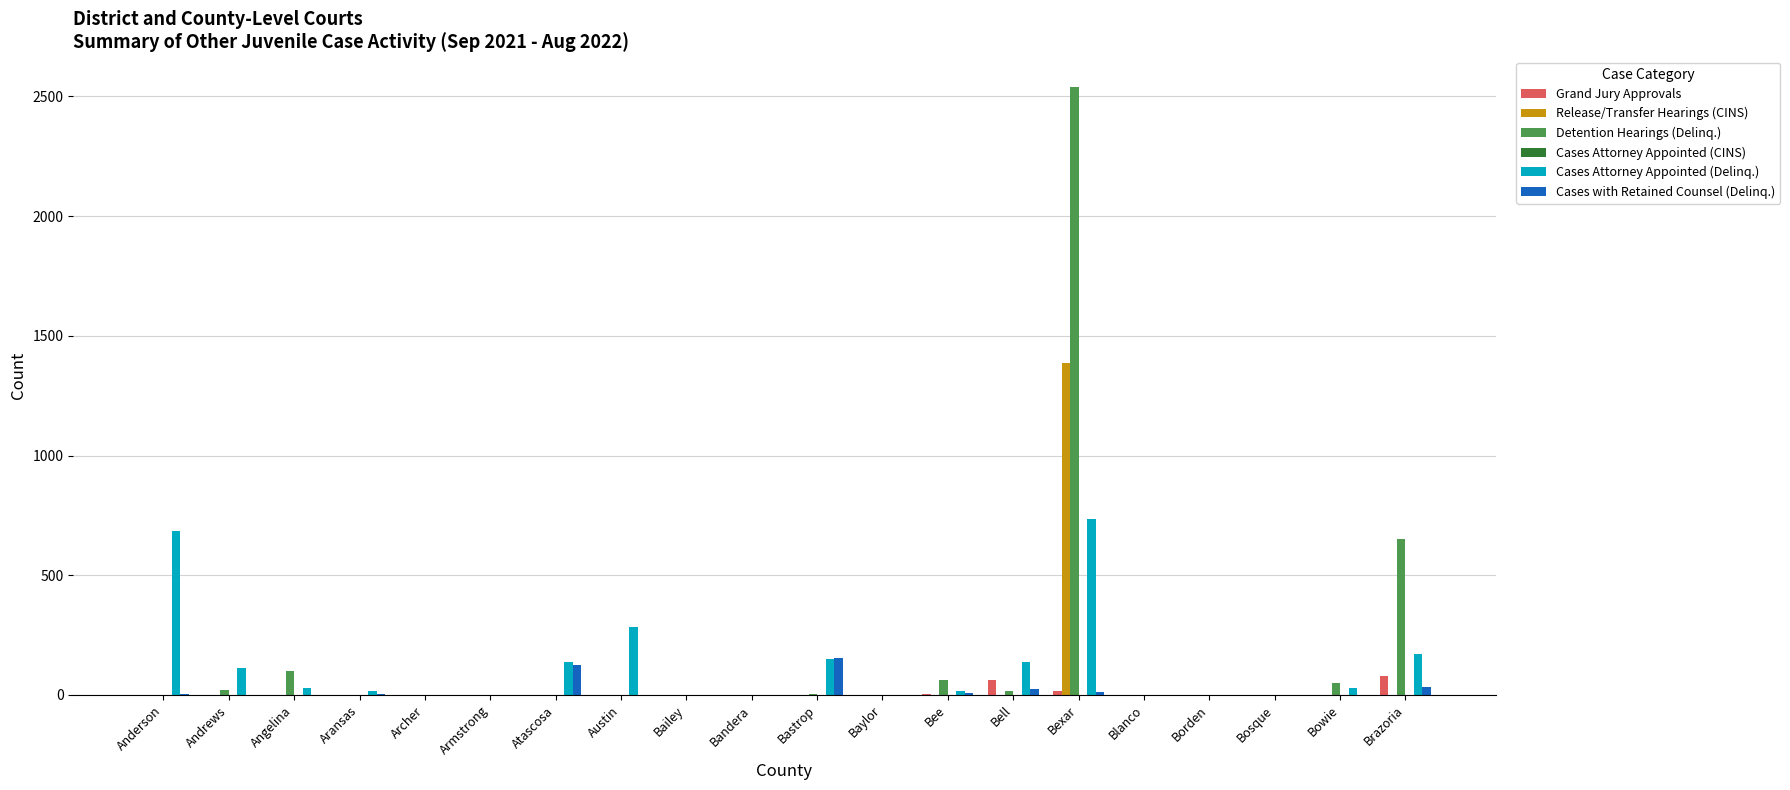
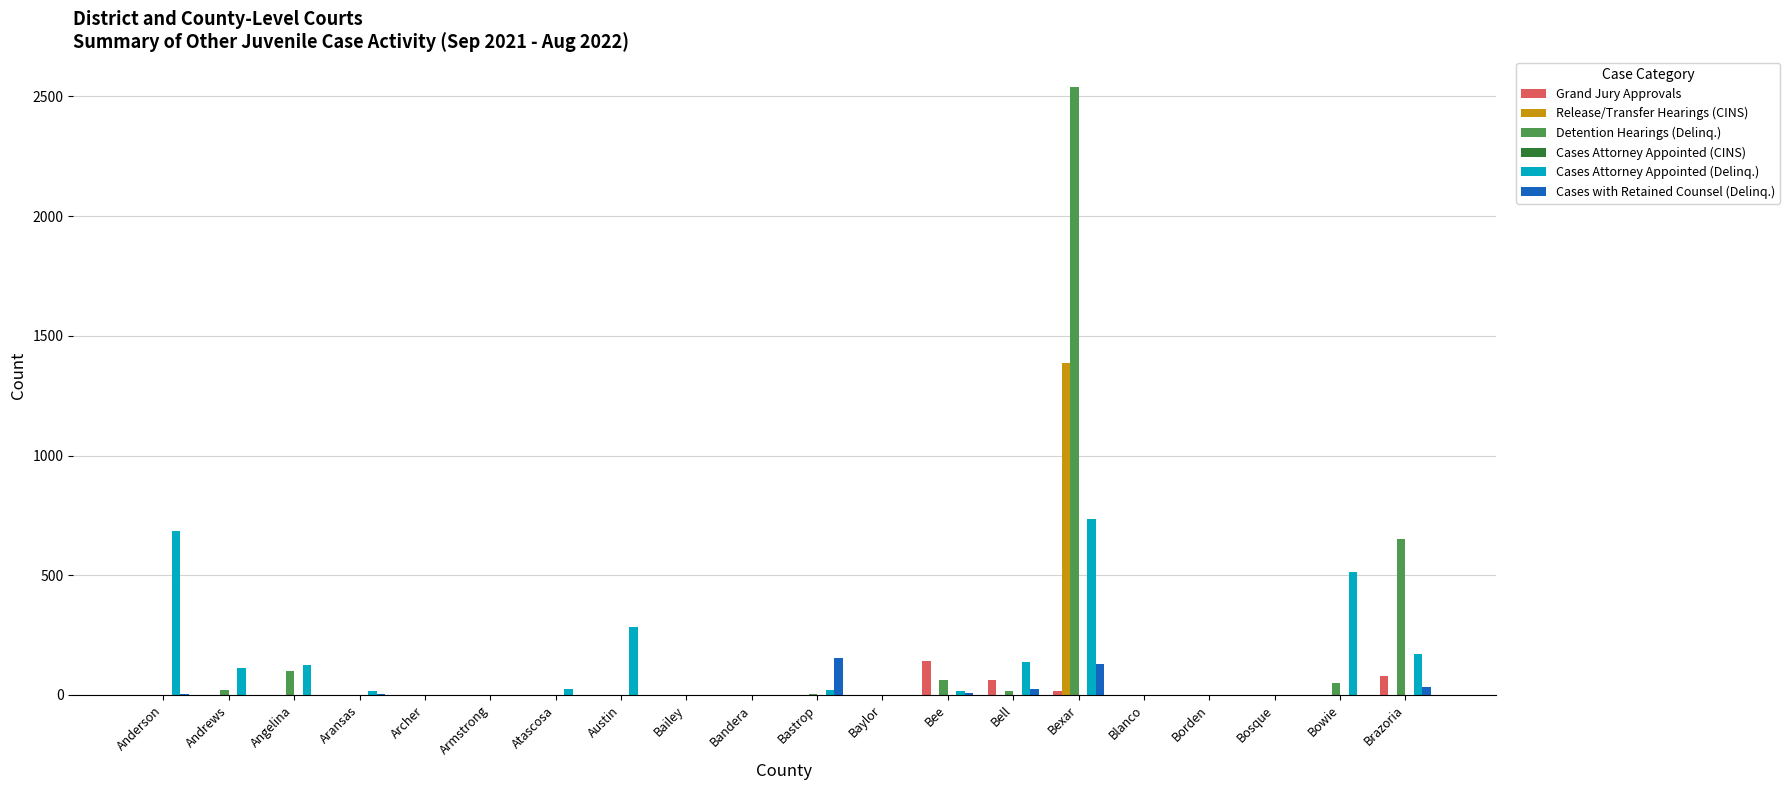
Cases Attorney Appointed (Delinq.), Angelina: 30 -> 130
Cases Attorney Appointed (Delinq.), Atascosa: 140 -> 30
Cases with Retained Counsel (Delinq.), Atascosa: 120 -> 0
Cases Attorney Appointed (Delinq.), Bastrop: 150 -> 20
Grand Jury Approvals, Bee: 0 -> 140
Cases with Retained Counsel (Delinq.), Bexar: 10 -> 130
Cases Attorney Appointed (Delinq.), Bowie: 30 -> 510
